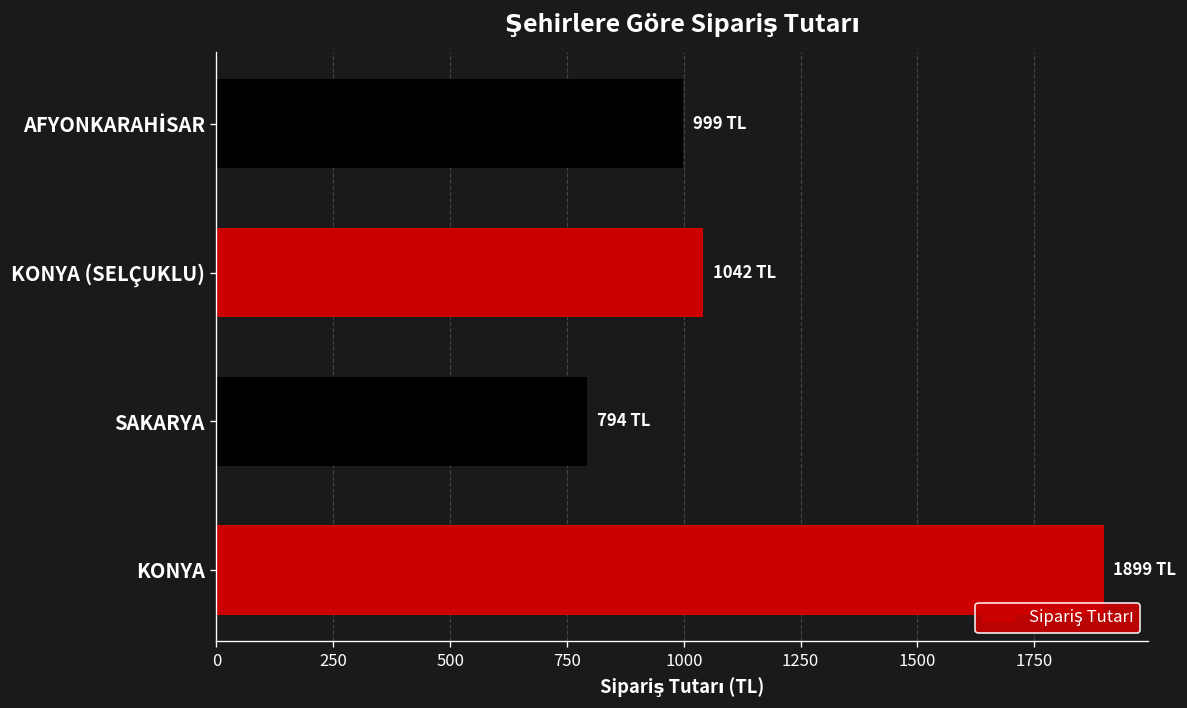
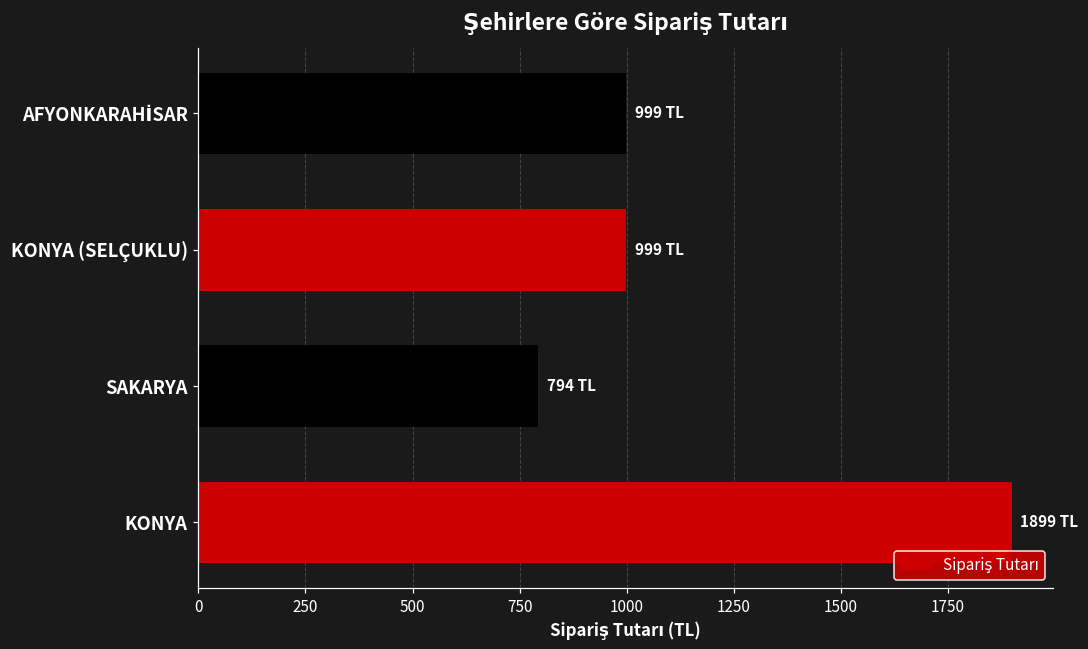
KONYA (SELÇUKLU): 1042 -> 999
